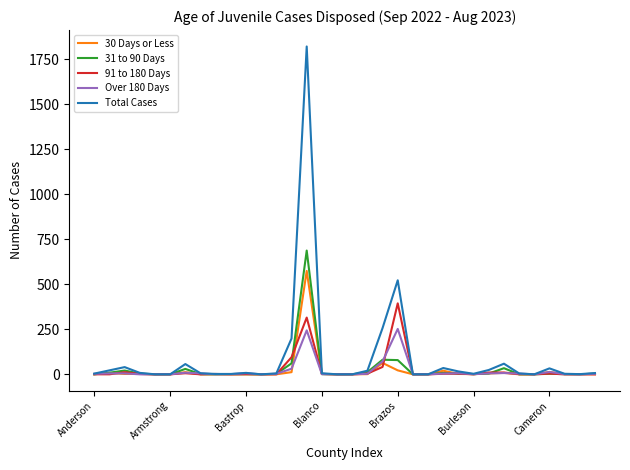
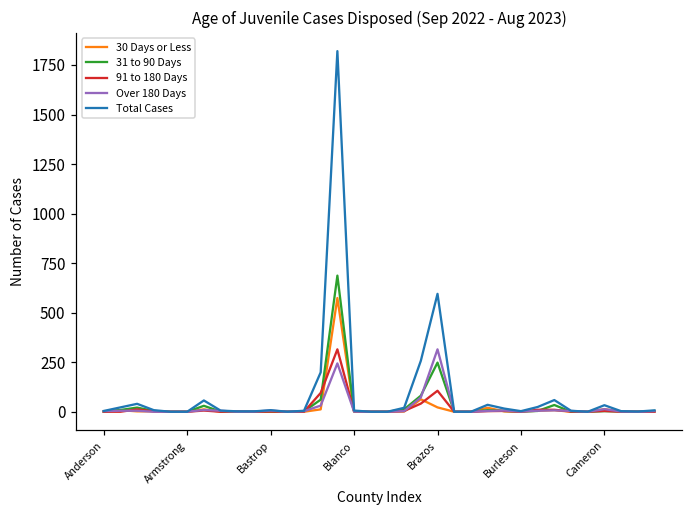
31 to 90 Days, Brazos: 80 -> 250
91 to 180 Days, Brazos: 390 -> 110
Over 180 Days, Brazos: 250 -> 320
Total Cases, Brazos: 520 -> 600
